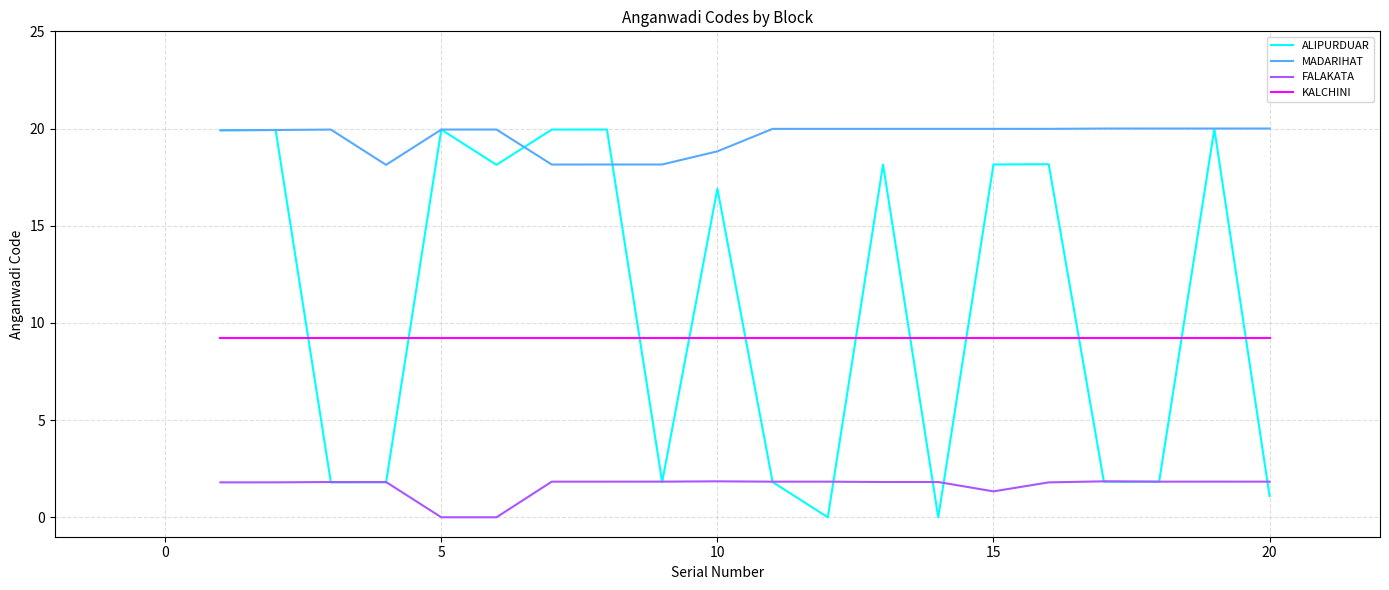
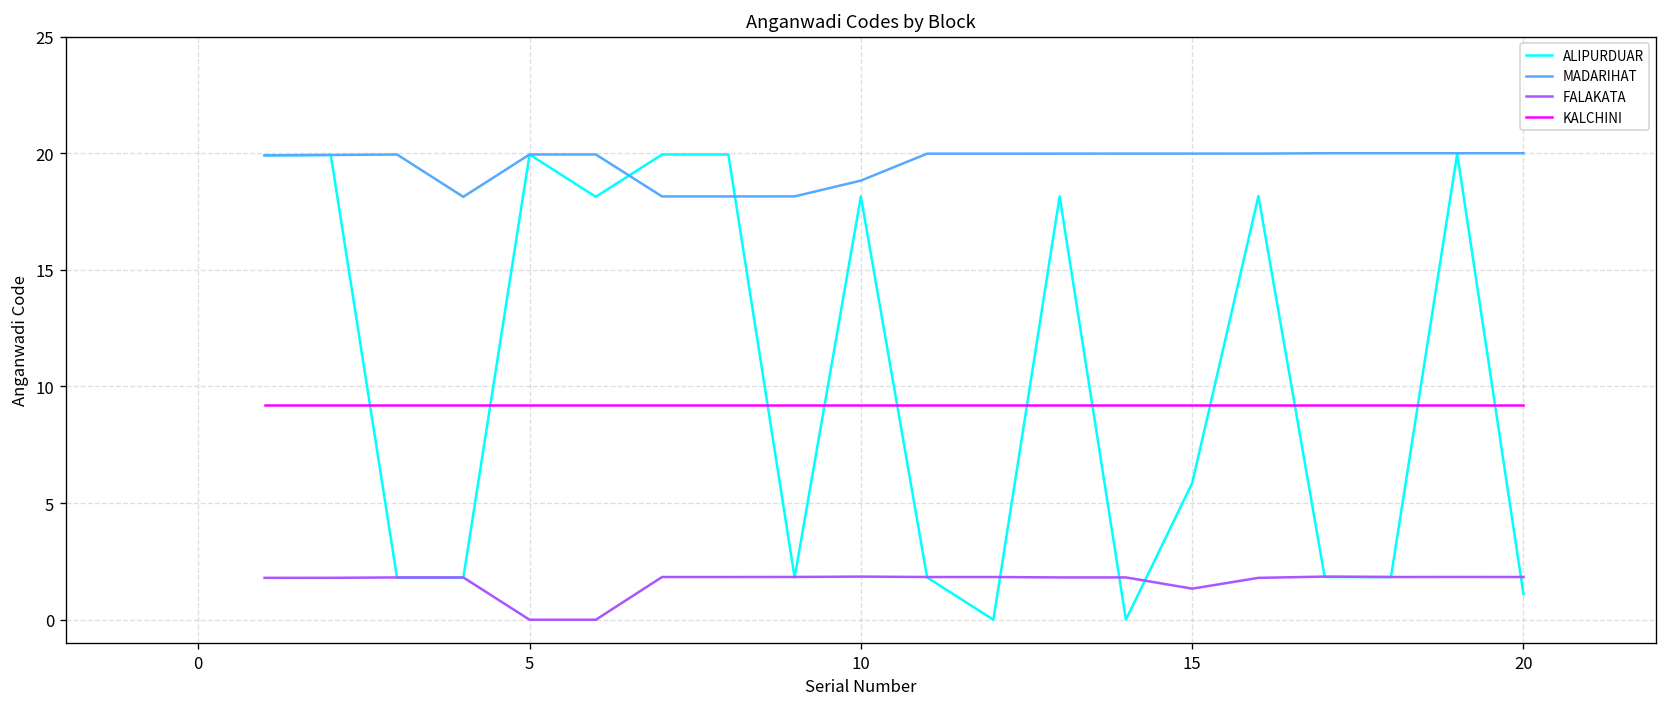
ALIPURDUAR, 10: 16.9 -> 18.1
ALIPURDUAR, 15: 18.1 -> 5.9
